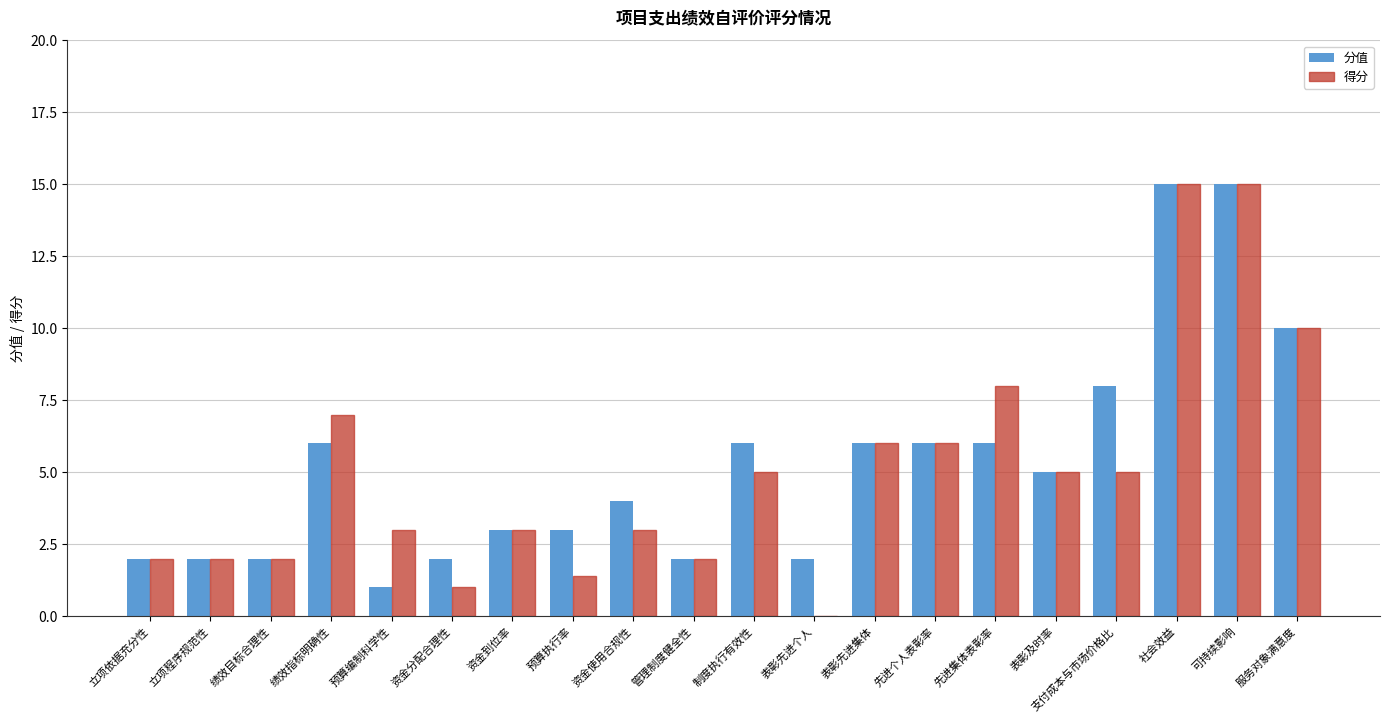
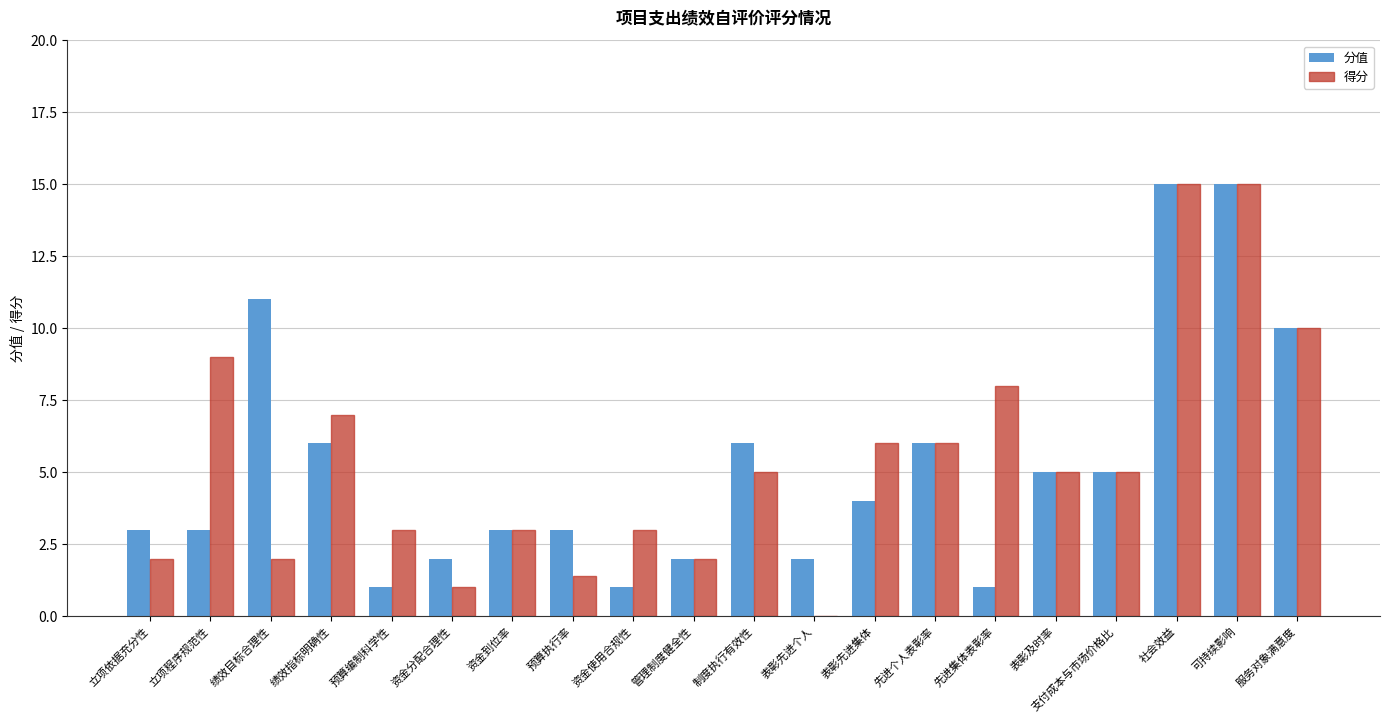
分值, 立项依据充分性: 2 -> 3
分值, 立项程序规范性: 2 -> 3
得分, 立项程序规范性: 2 -> 9
分值, 绩效目标合理性: 2 -> 11
分值, 资金使用合规性: 4 -> 1
分值, 表彰先进集体: 6 -> 4
分值, 先进集体表彰率: 6 -> 1
分值, 支付成本与市场价格比: 8 -> 5
